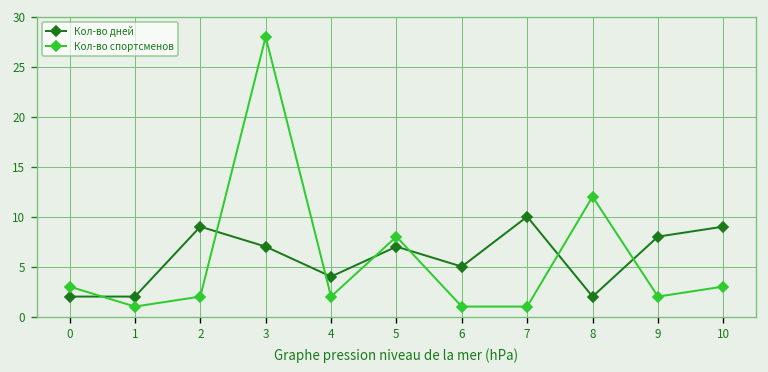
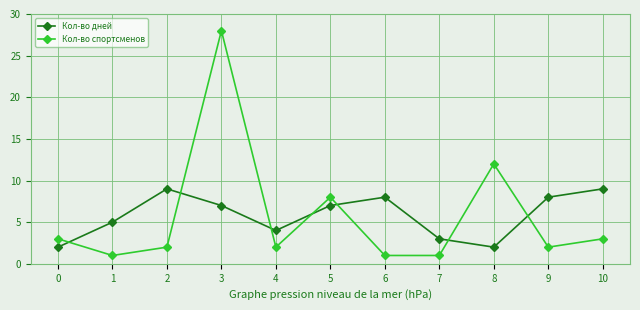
Кол-во дней, 1: 2 -> 5
Кол-во дней, 6: 5 -> 8
Кол-во дней, 7: 10 -> 3
